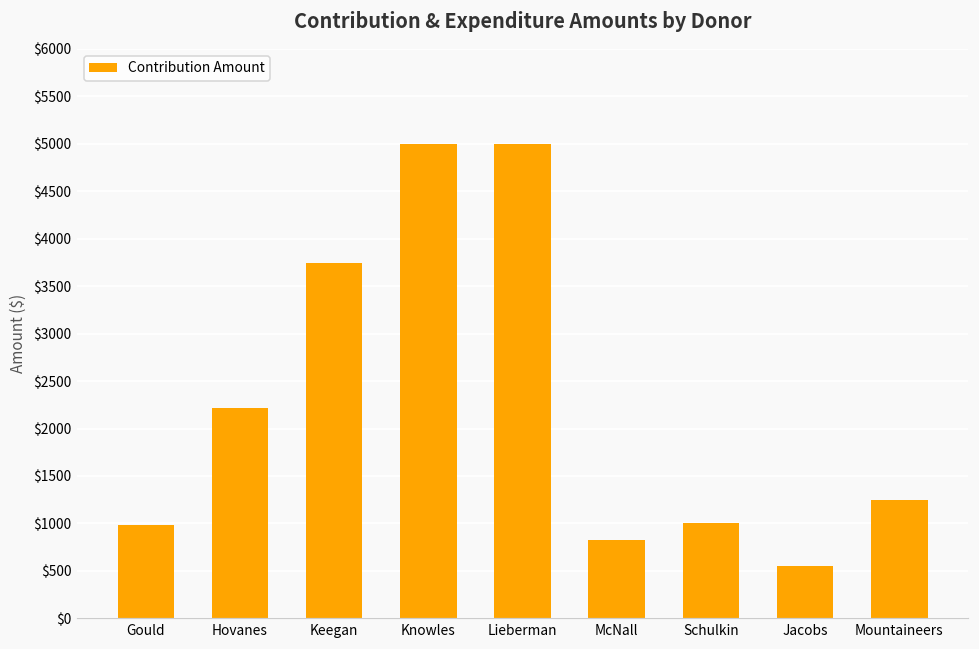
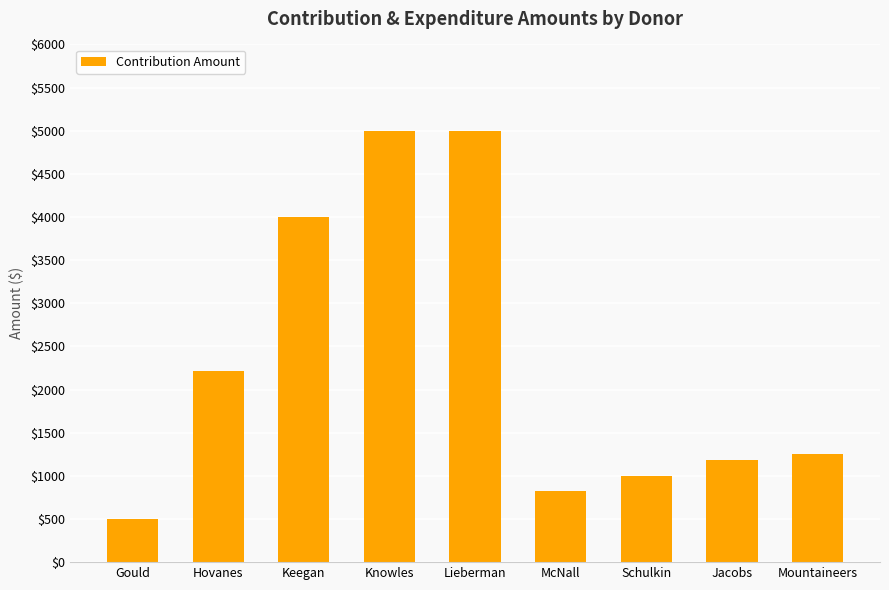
Gould: $1000 -> $500
Keegan: $3700 -> $4000
Jacobs: $600 -> $1200
